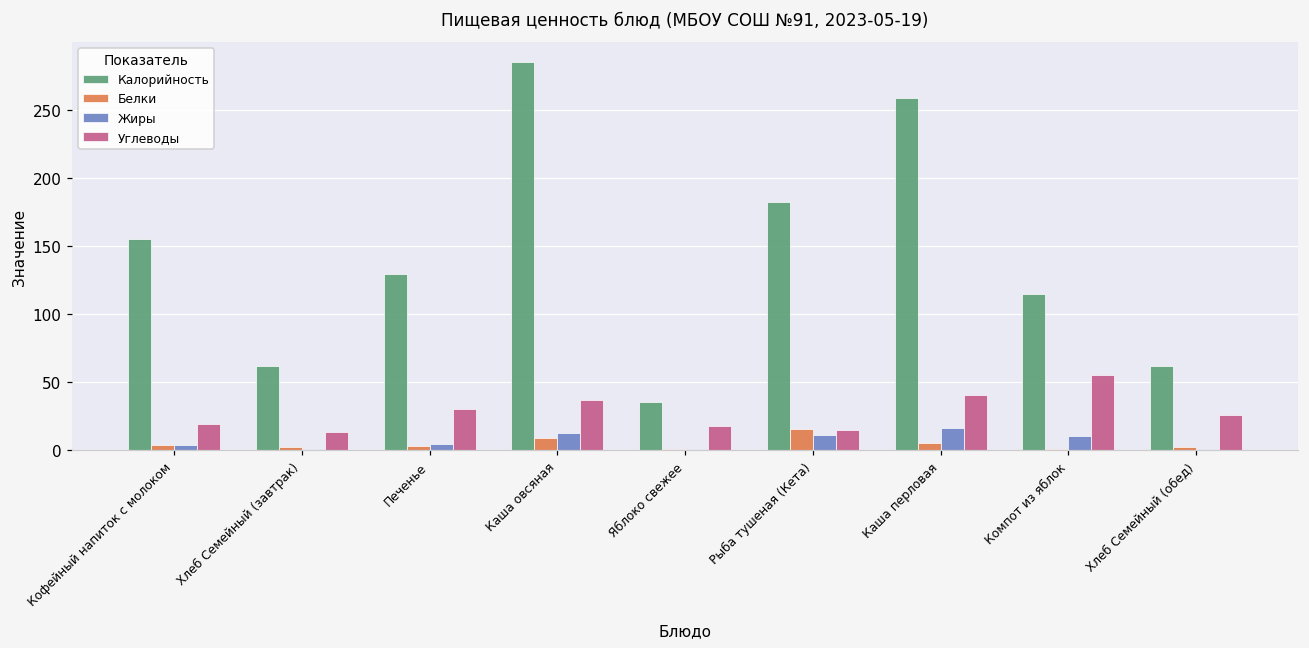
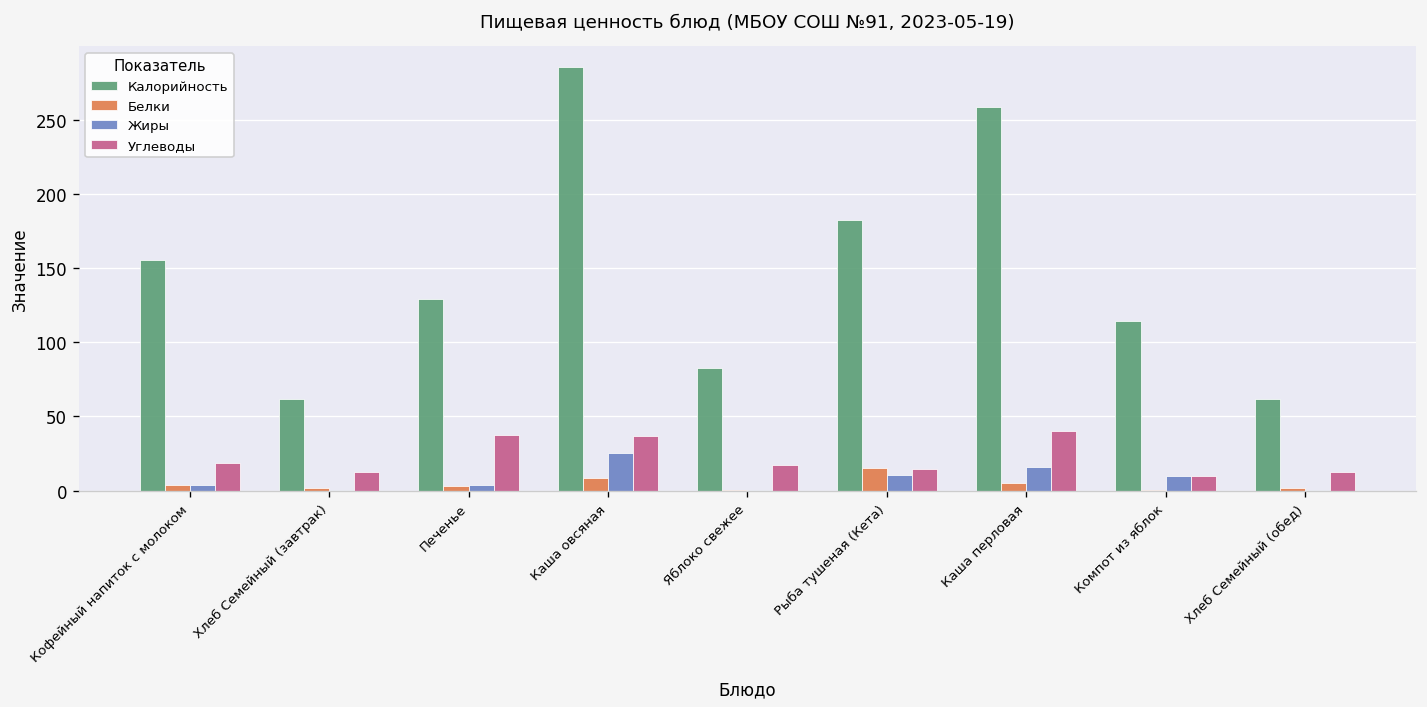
Углеводы, Печенье: 30 -> 38
Жиры, Каша овсяная: 13 -> 26
Калорийность, Яблоко свежее: 35 -> 83
Углеводы, Компот из яблок: 55 -> 10
Углеводы, Хлеб Семейный (обед): 26 -> 13
